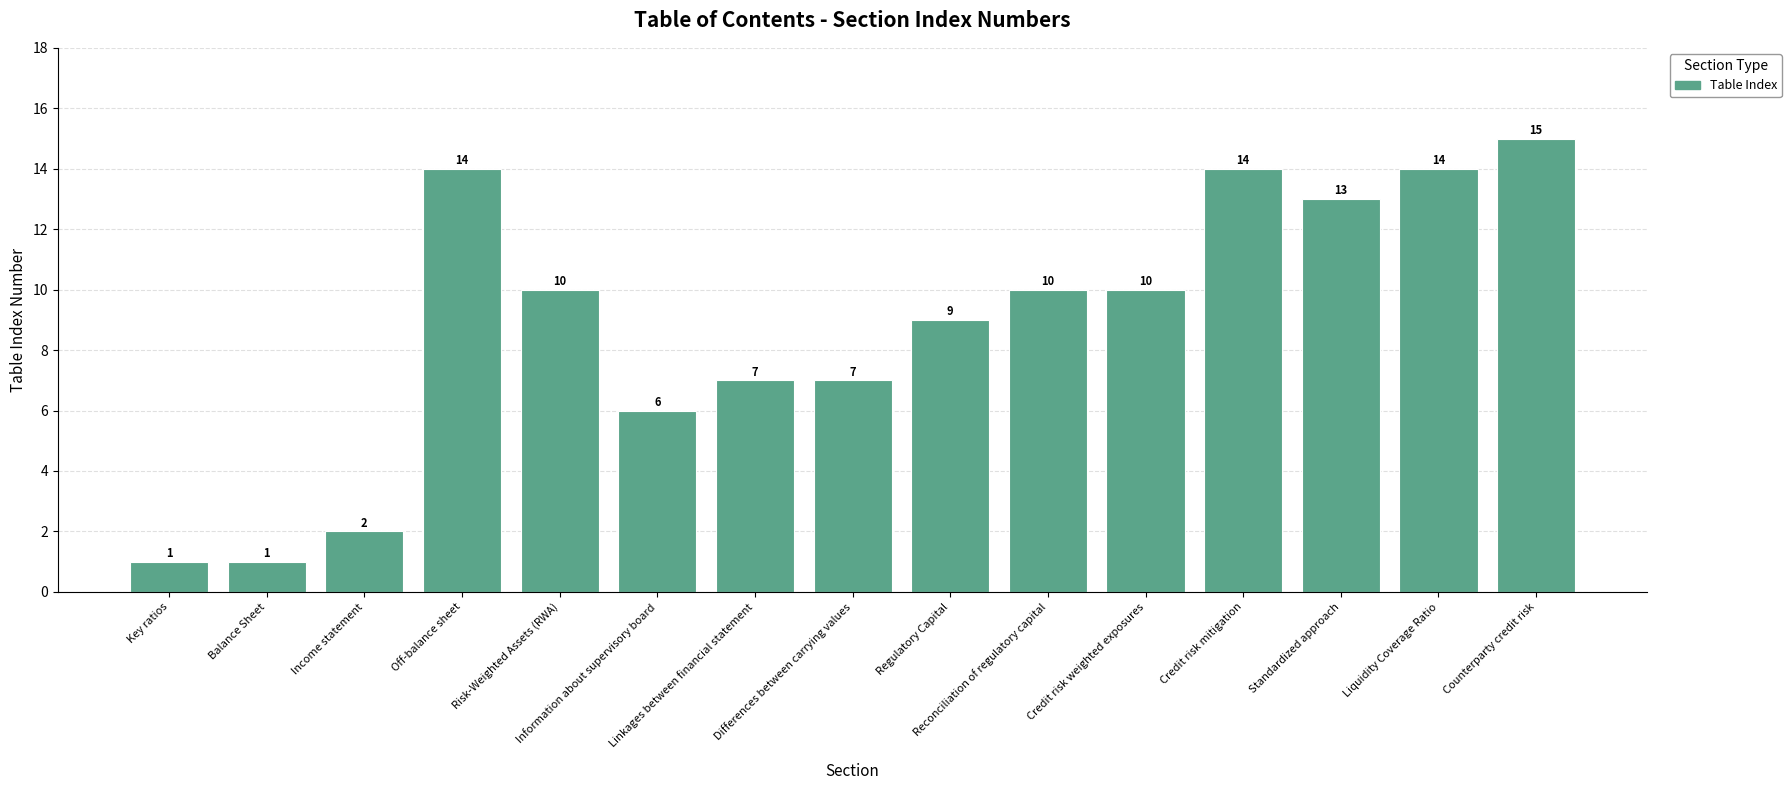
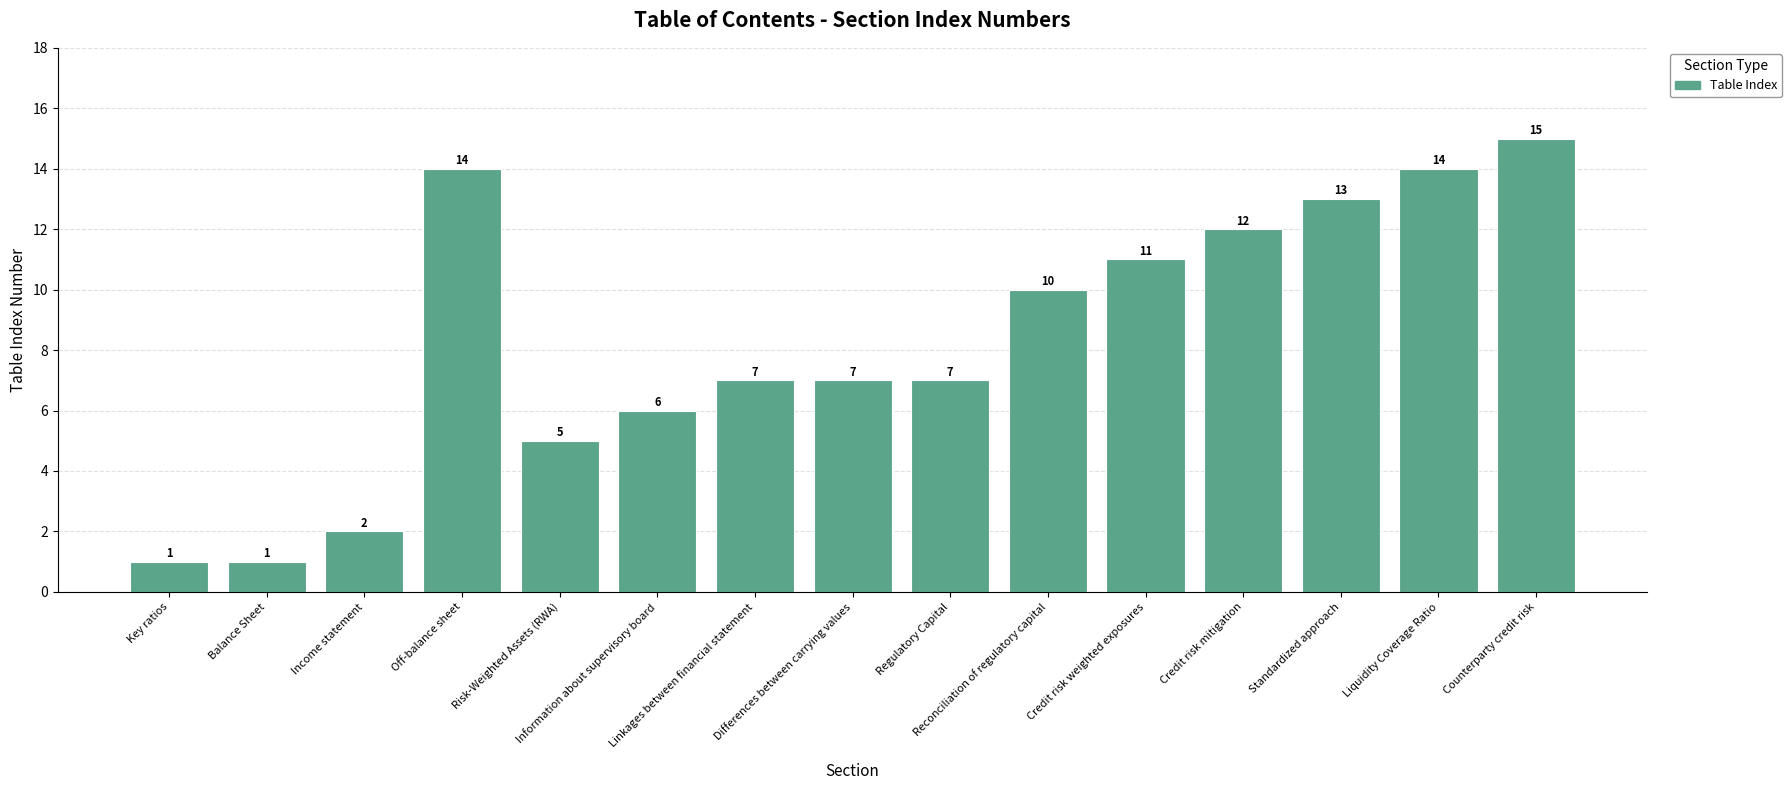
Risk-Weighted Assets (RWA): 10 -> 5
Regulatory Capital: 9 -> 7
Credit risk weighted exposures: 10 -> 11
Credit risk mitigation: 14 -> 12
